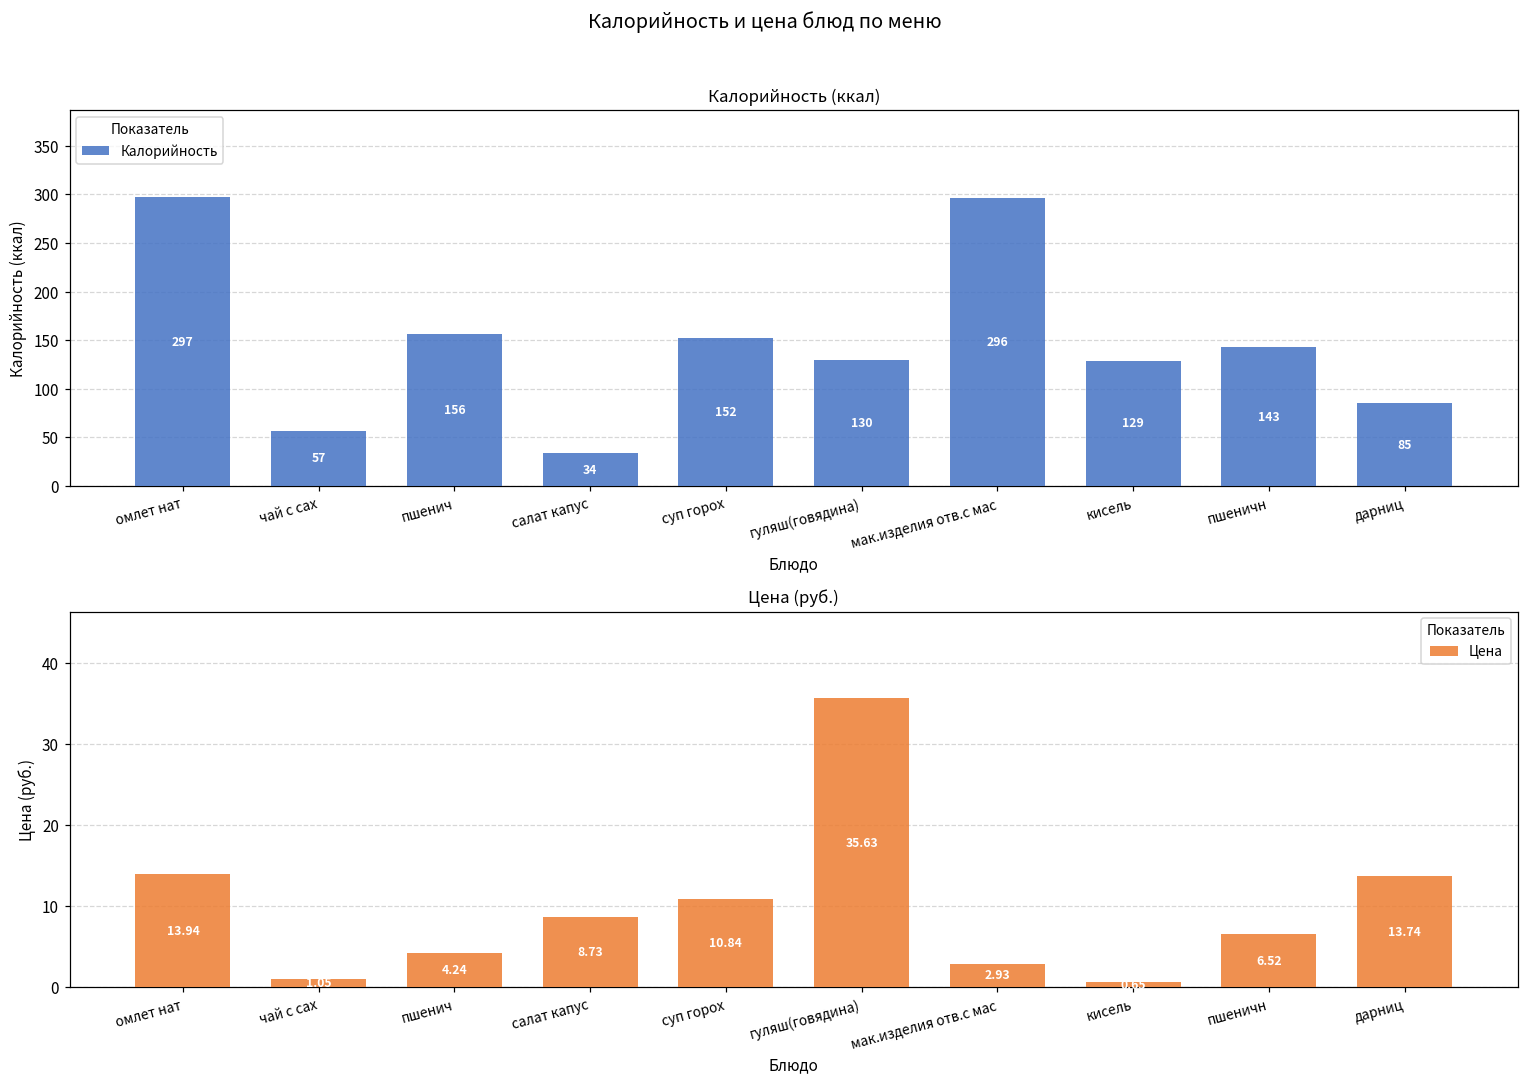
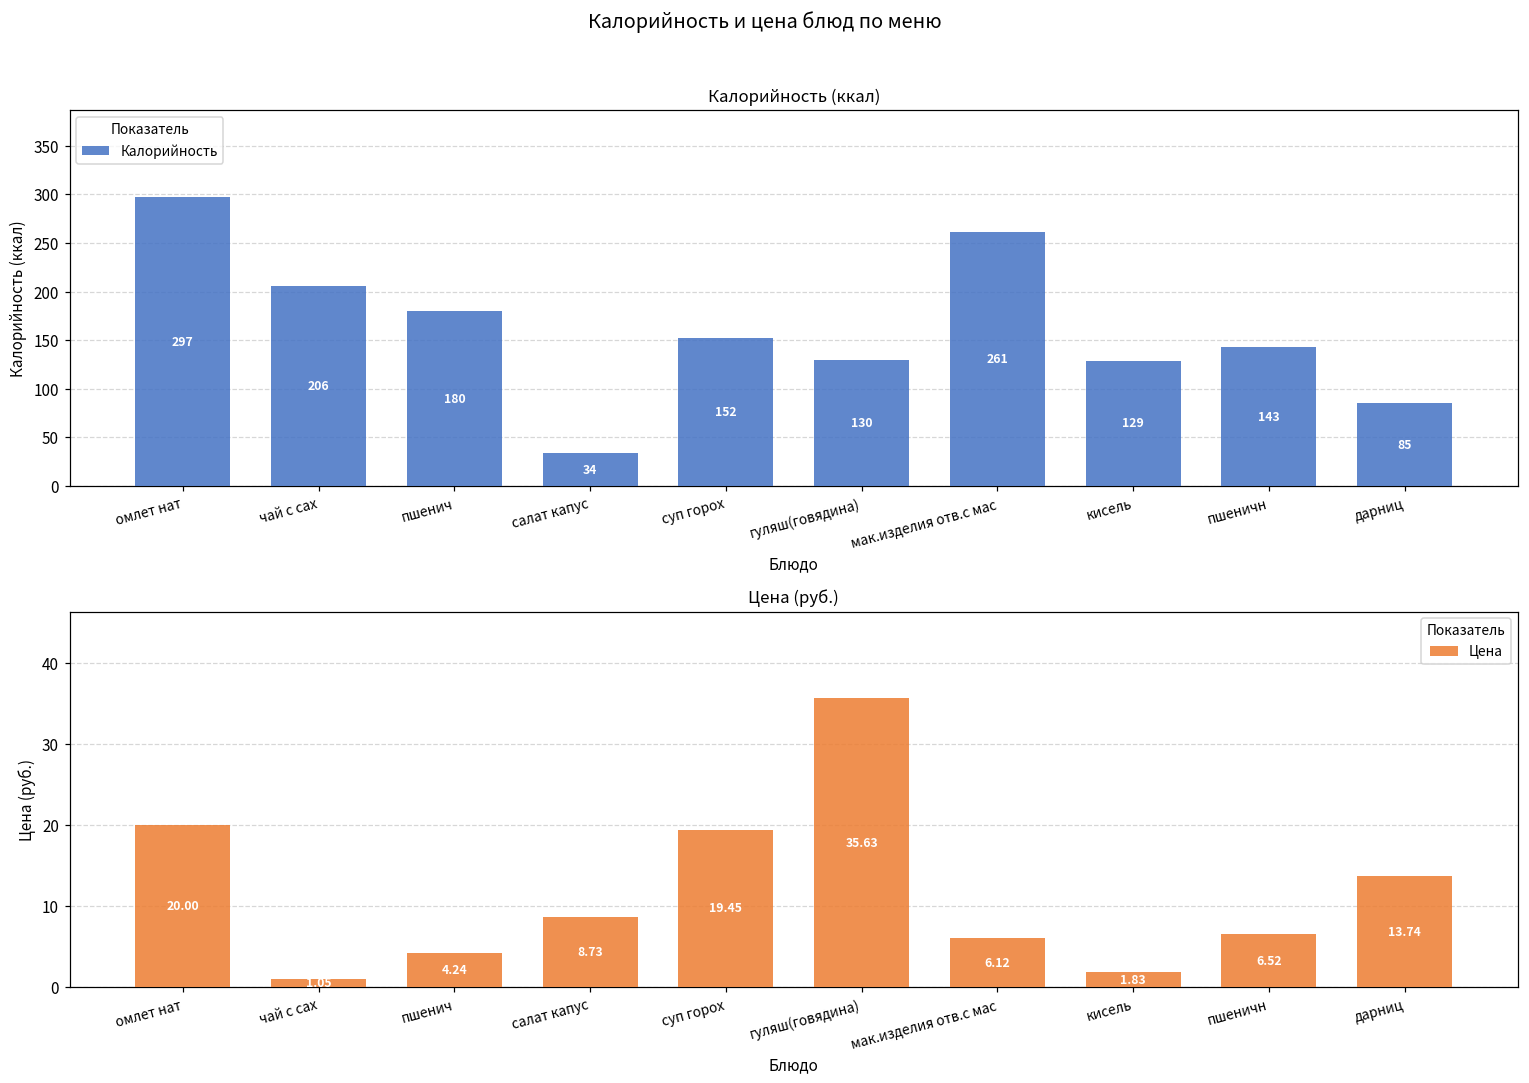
Калорийность (ккал), чай с сах: 57 -> 206
Калорийность (ккал), пшенич: 156 -> 180
Калорийность (ккал), мак.изделия отв.с мас: 296 -> 261
Цена (руб.), омлет нат: 13.94 -> 20.00
Цена (руб.), суп горох: 10.84 -> 19.45
Цена (руб.), мак.изделия отв.с мас: 2.93 -> 6.12
Цена (руб.), кисель: 1 -> 2
